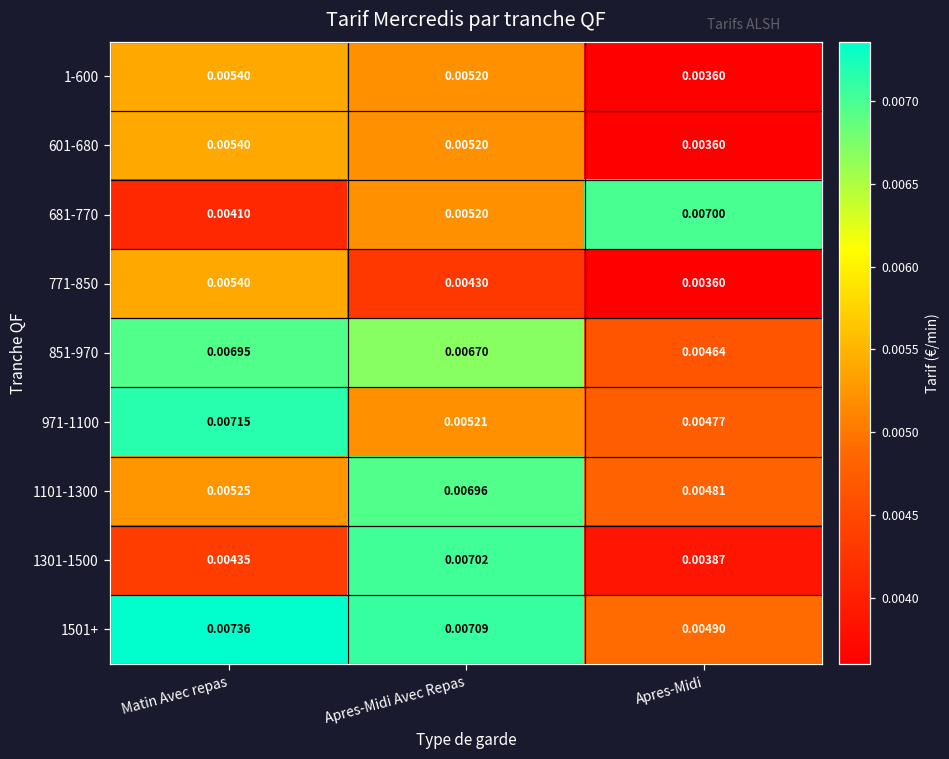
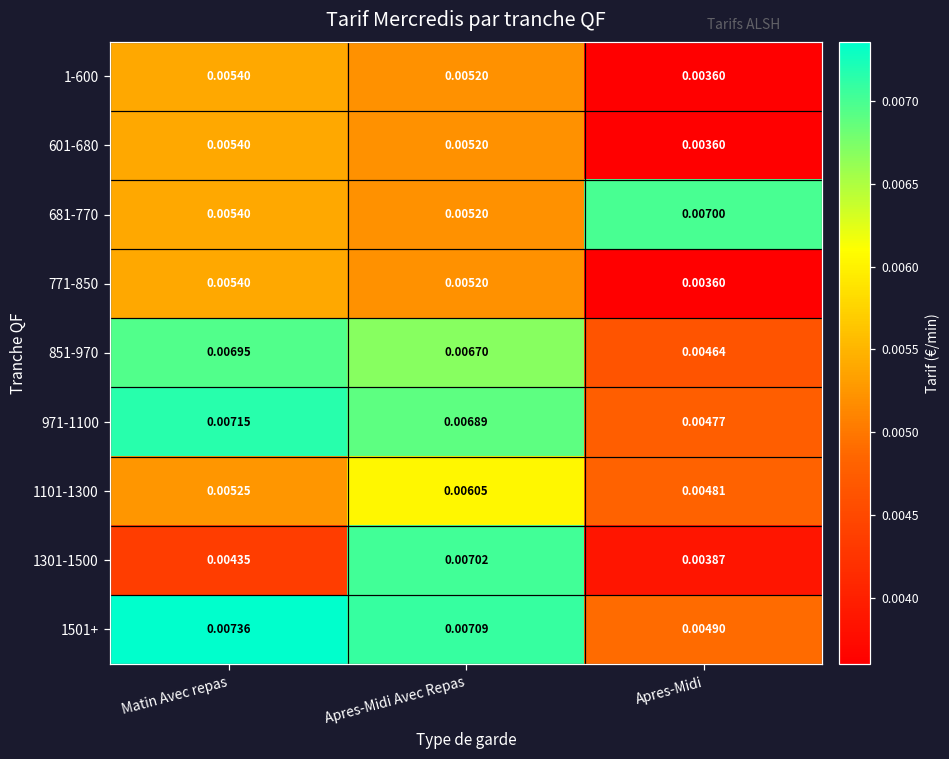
681-770, Matin Avec repas: 0.00410 -> 0.00540
771-850, Apres-Midi Avec Repas: 0.00430 -> 0.00520
971-1100, Apres-Midi Avec Repas: 0.00521 -> 0.00689
1101-1300, Apres-Midi Avec Repas: 0.00696 -> 0.00605
